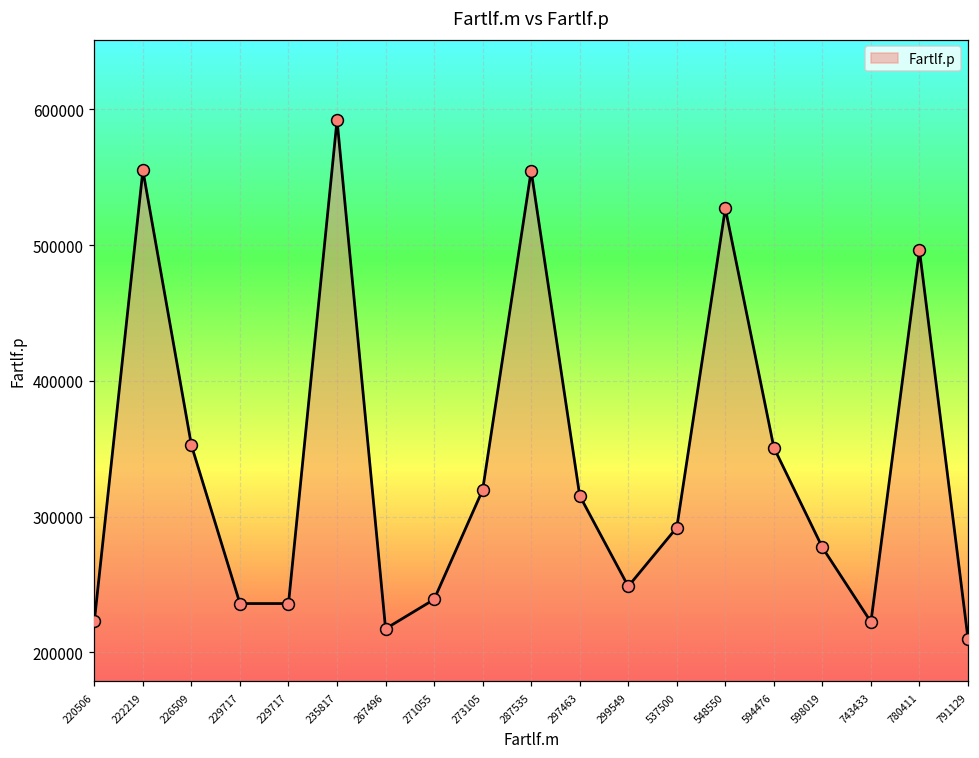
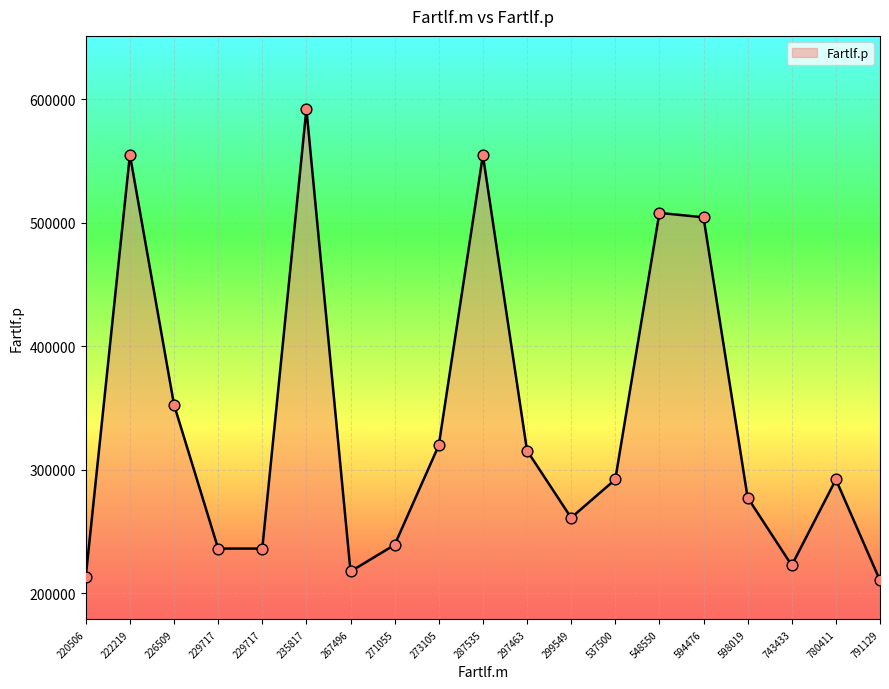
220506: 223000 -> 213000
299549: 249000 -> 261000
548550: 527000 -> 508000
594476: 351000 -> 504000
780411: 496000 -> 292000
